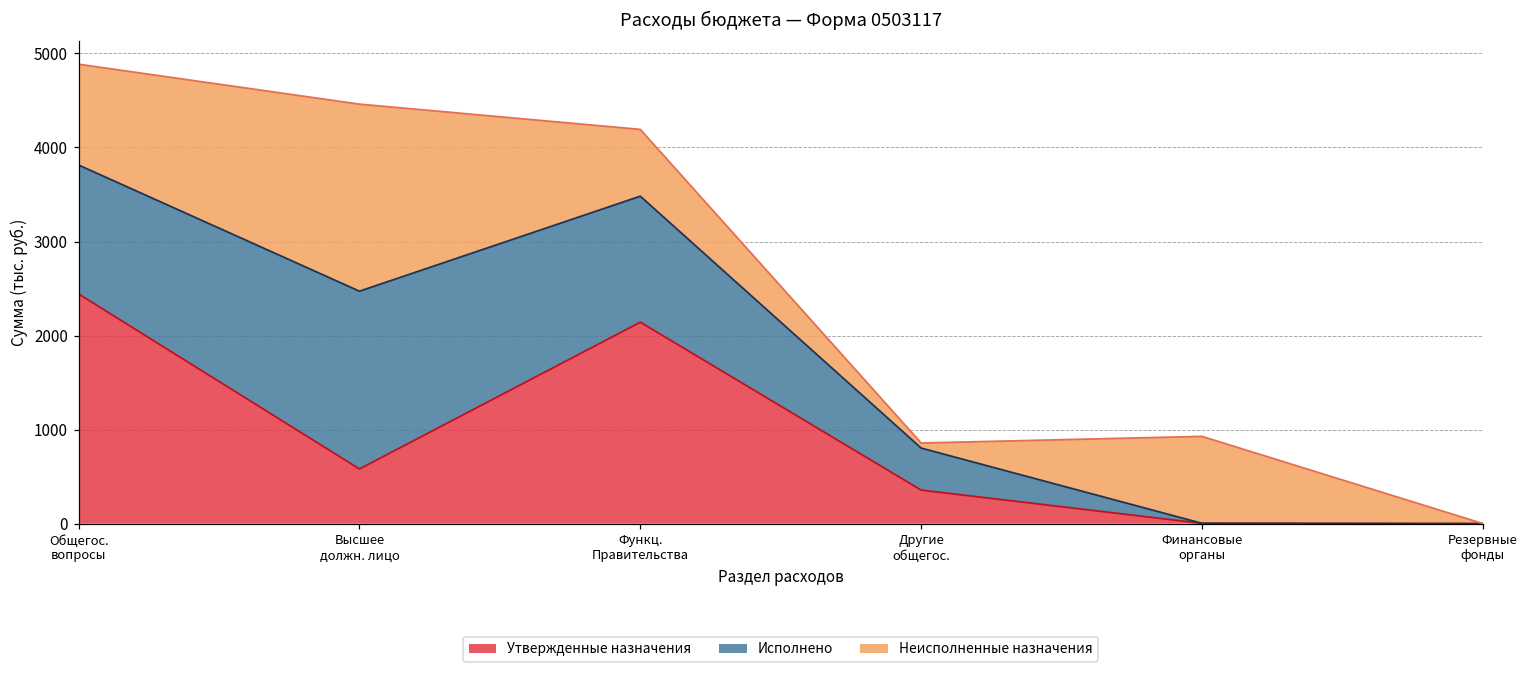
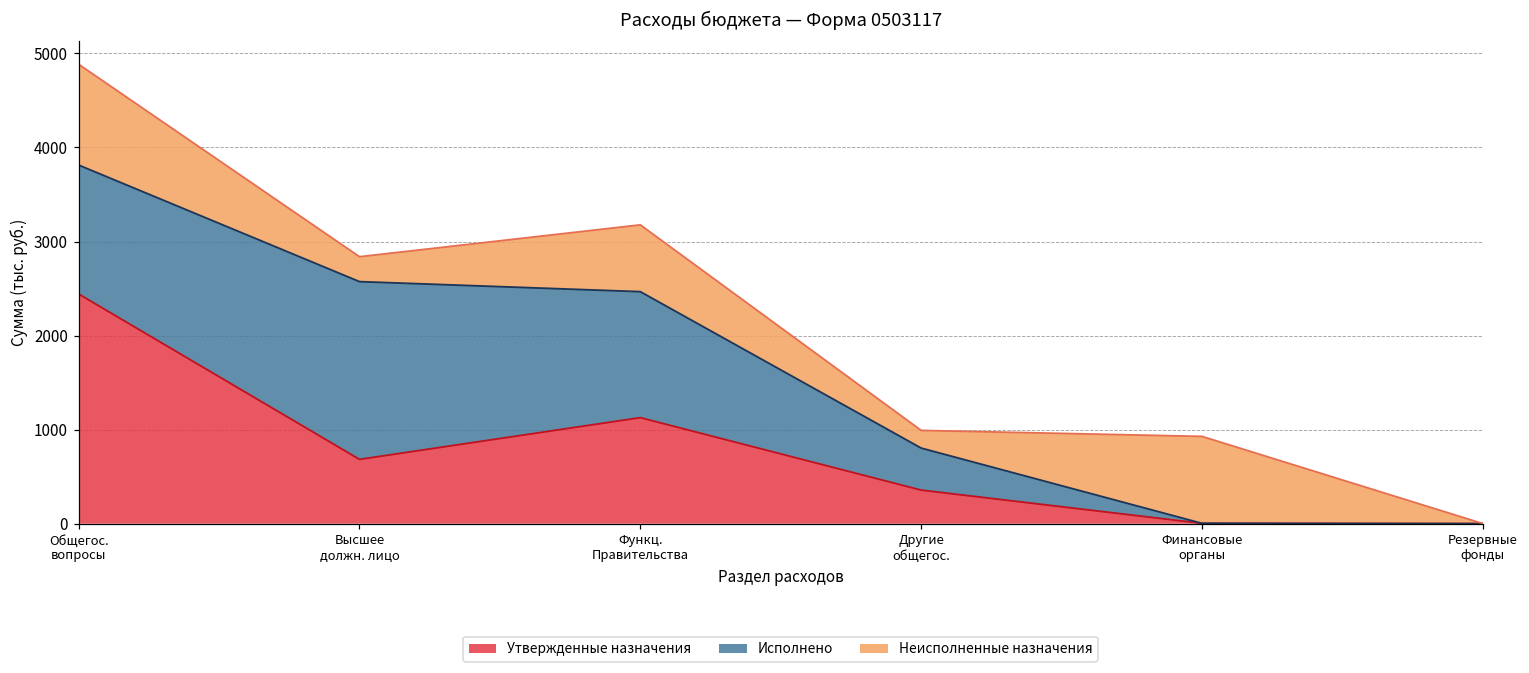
Утвержденные назначения, Высшее должн. лицо: 600 -> 700
Неисполненные назначения, Высшее должн. лицо: 2000 -> 300
Утвержденные назначения, Функц. Правительства: 2100 -> 1100
Неисполненные назначения, Другие общегос.: 100 -> 200
